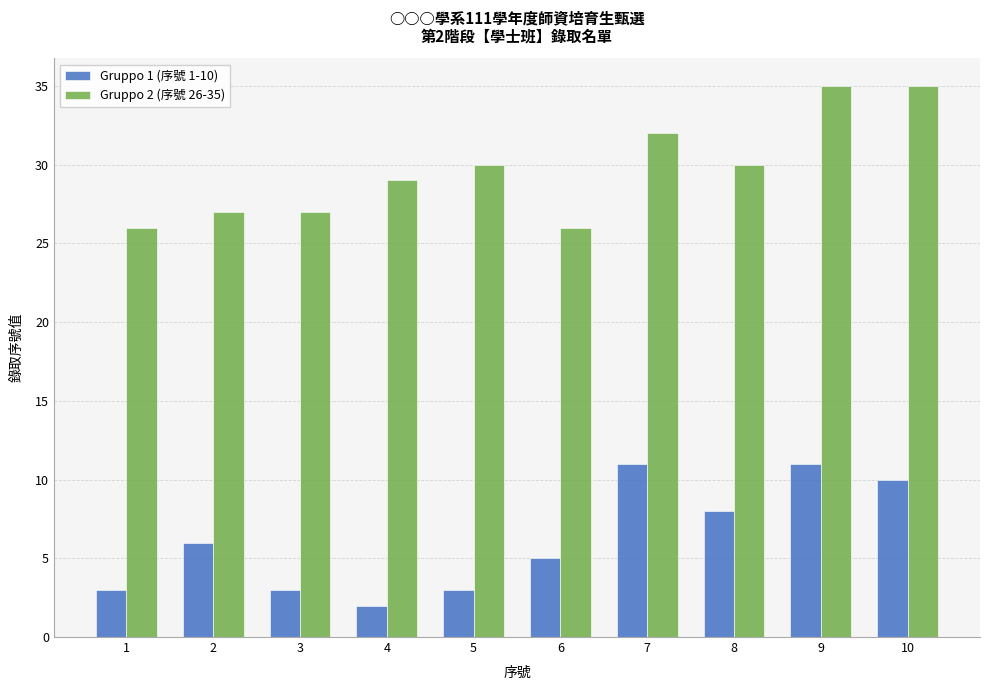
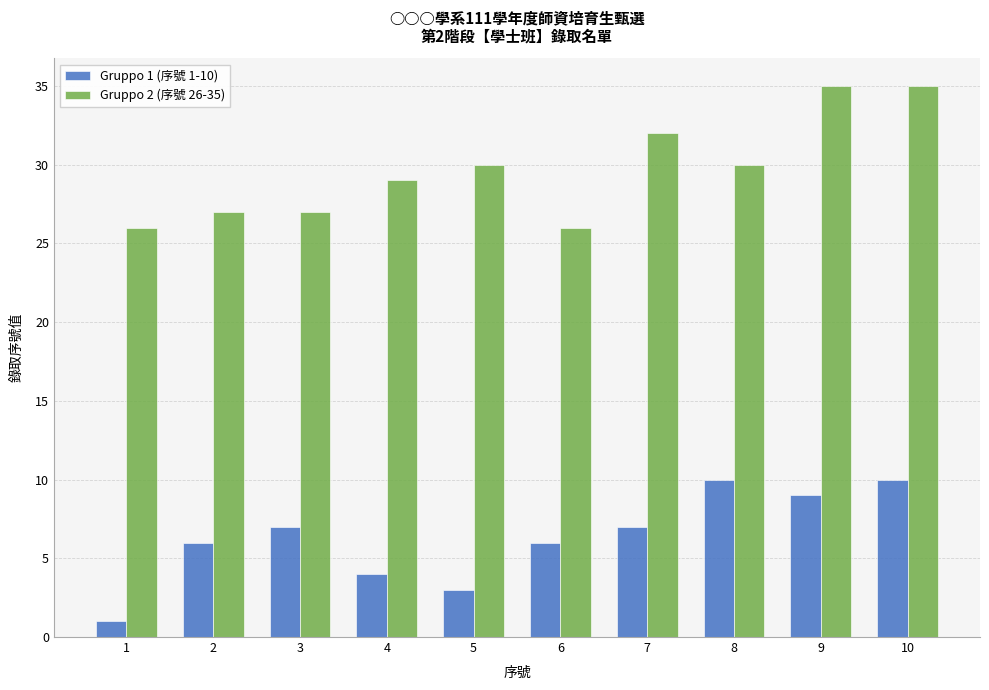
Gruppo 1 (序號 1-10), 1: 3 -> 1
Gruppo 1 (序號 1-10), 3: 3 -> 7
Gruppo 1 (序號 1-10), 4: 2 -> 4
Gruppo 1 (序號 1-10), 6: 5 -> 6
Gruppo 1 (序號 1-10), 7: 11 -> 7
Gruppo 1 (序號 1-10), 8: 8 -> 10
Gruppo 1 (序號 1-10), 9: 11 -> 9
